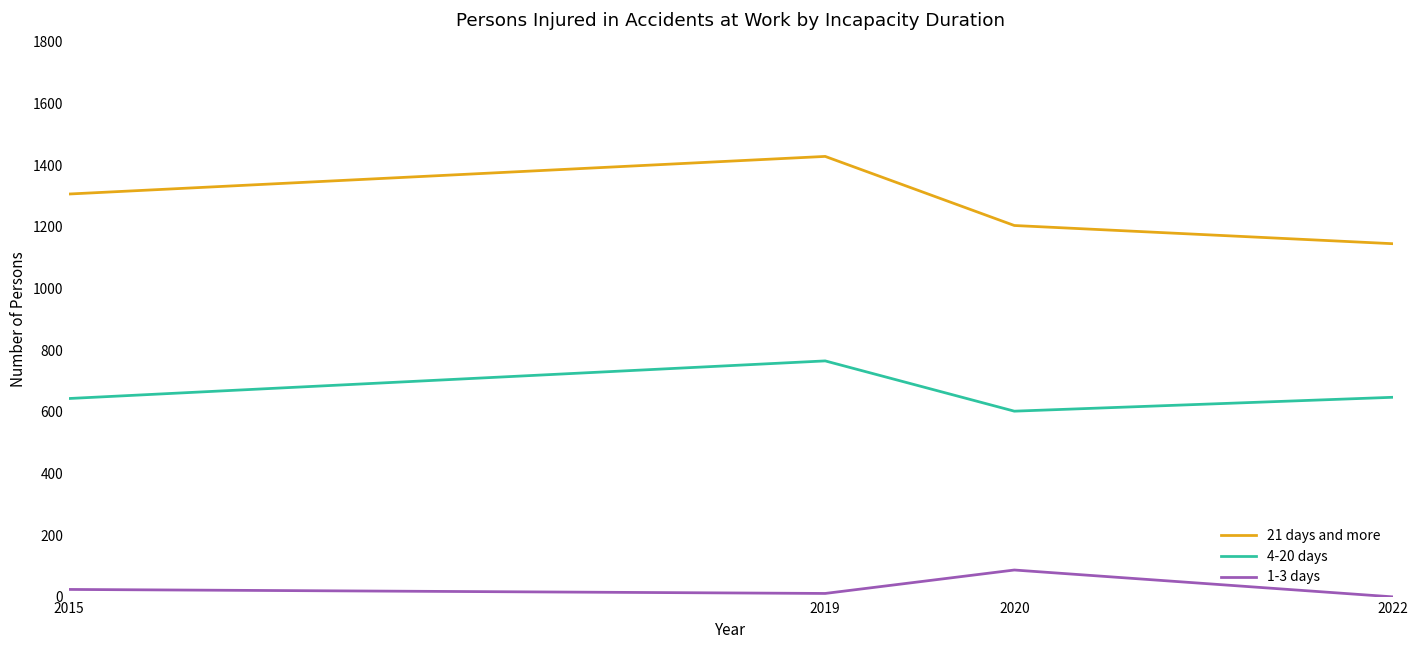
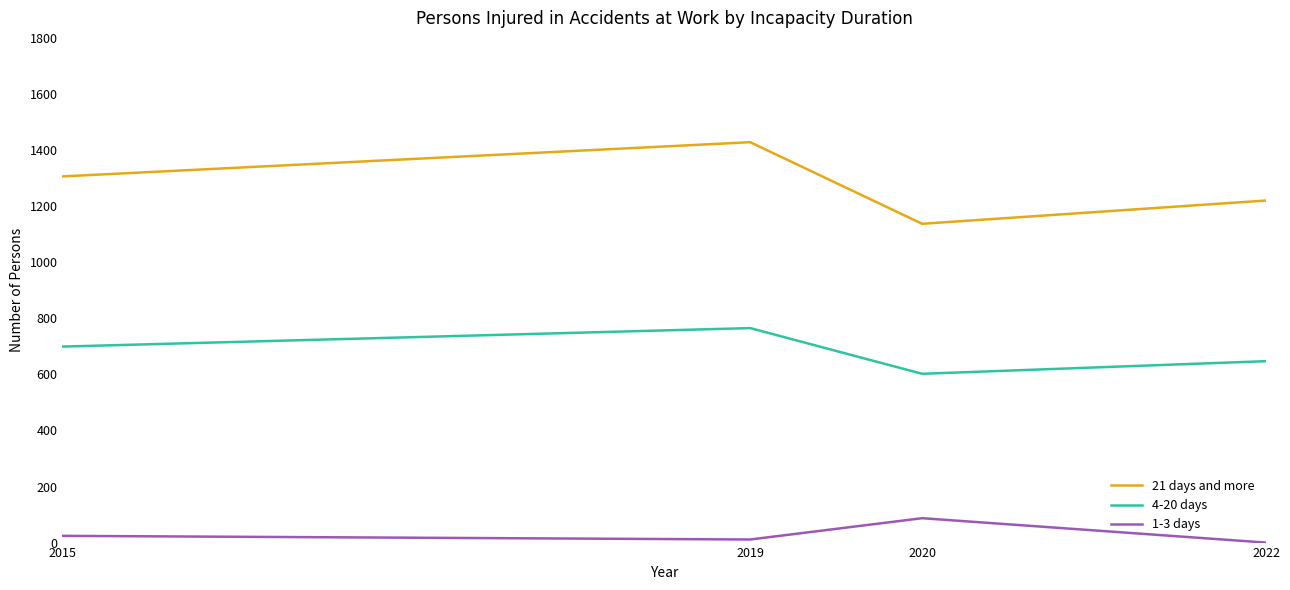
4-20 days, 2015: 640 -> 700
21 days and more, 2020: 1200 -> 1140
21 days and more, 2022: 1150 -> 1220
